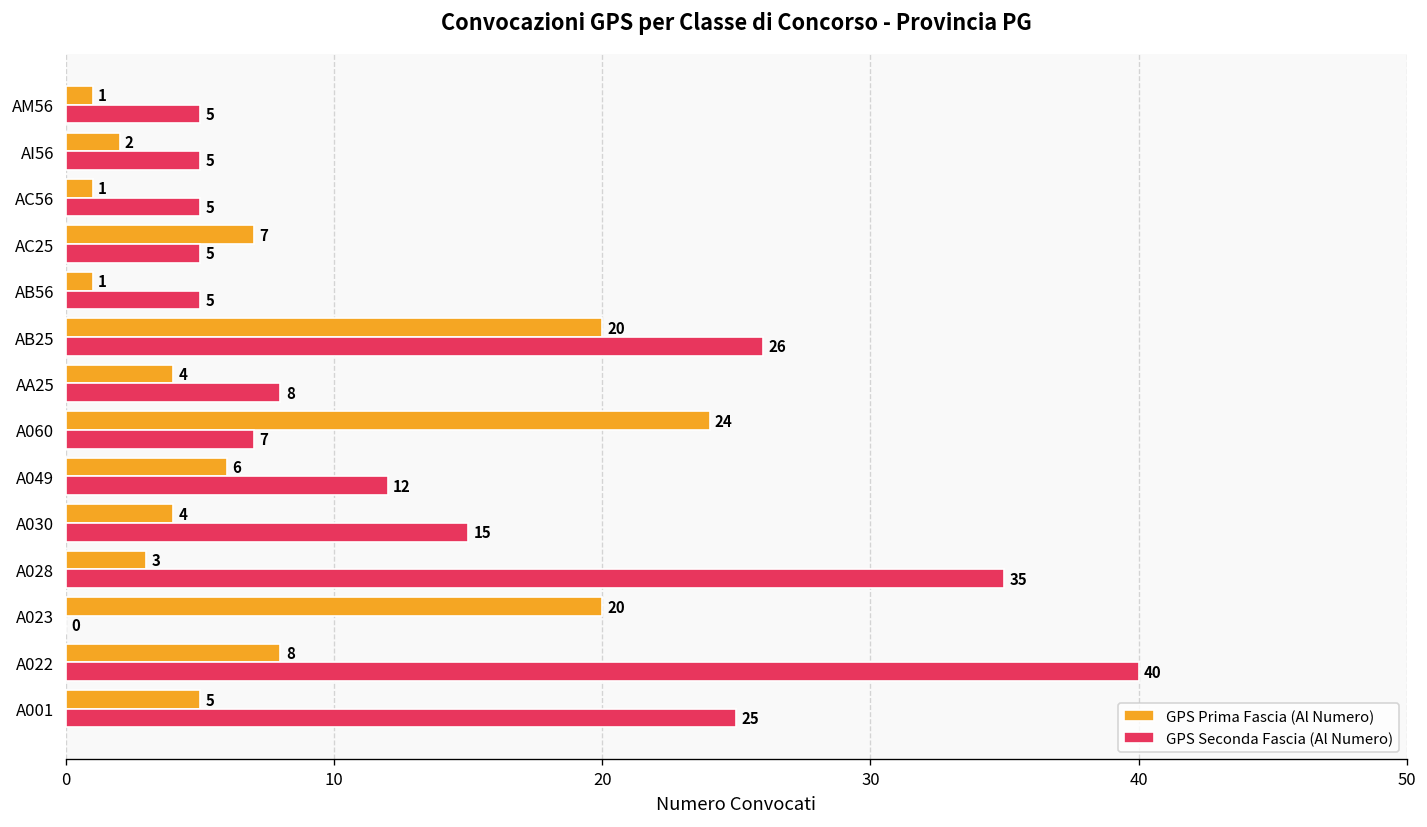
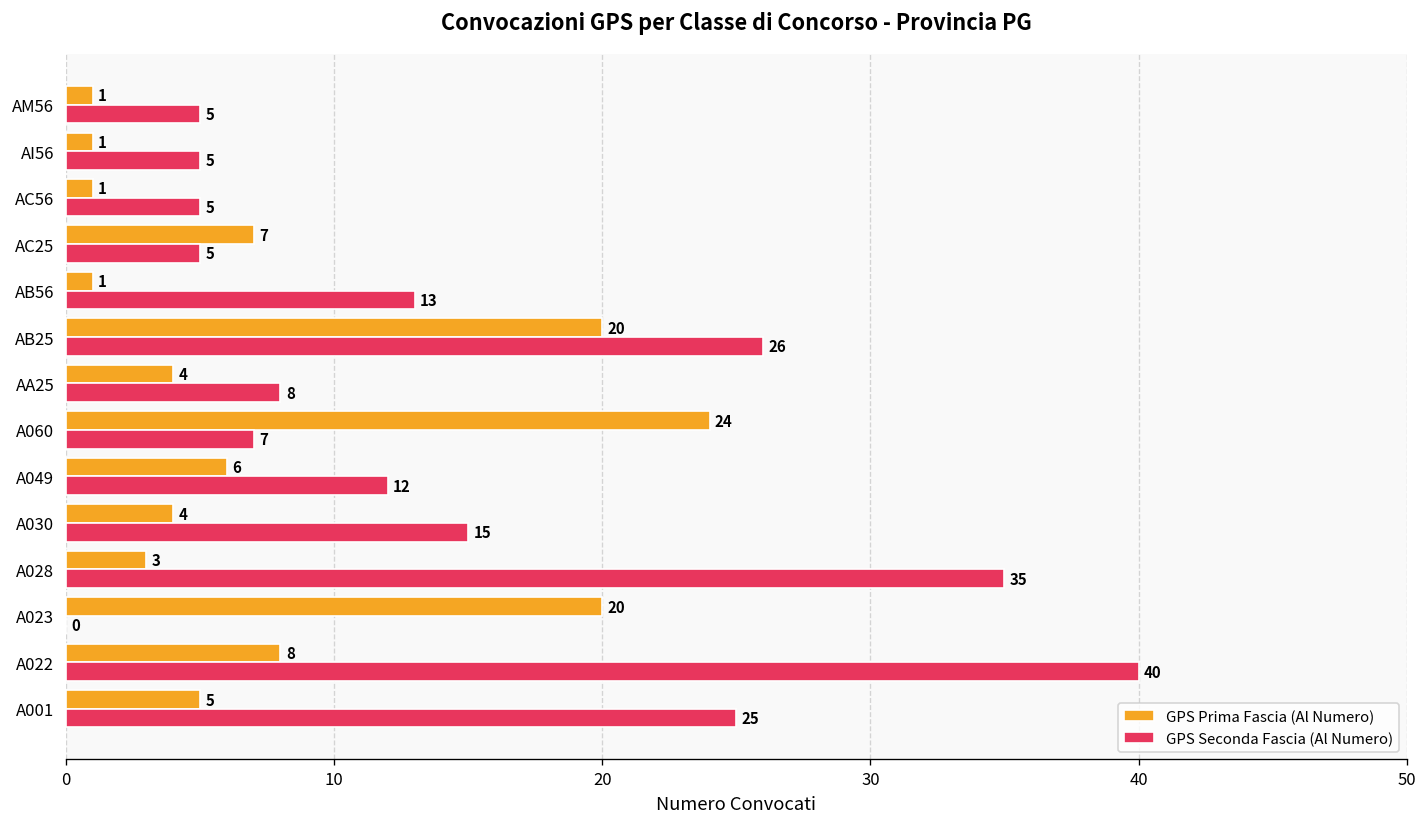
GPS Prima Fascia (Al Numero), AI56: 2 -> 1
GPS Seconda Fascia (Al Numero), AB56: 5 -> 13
